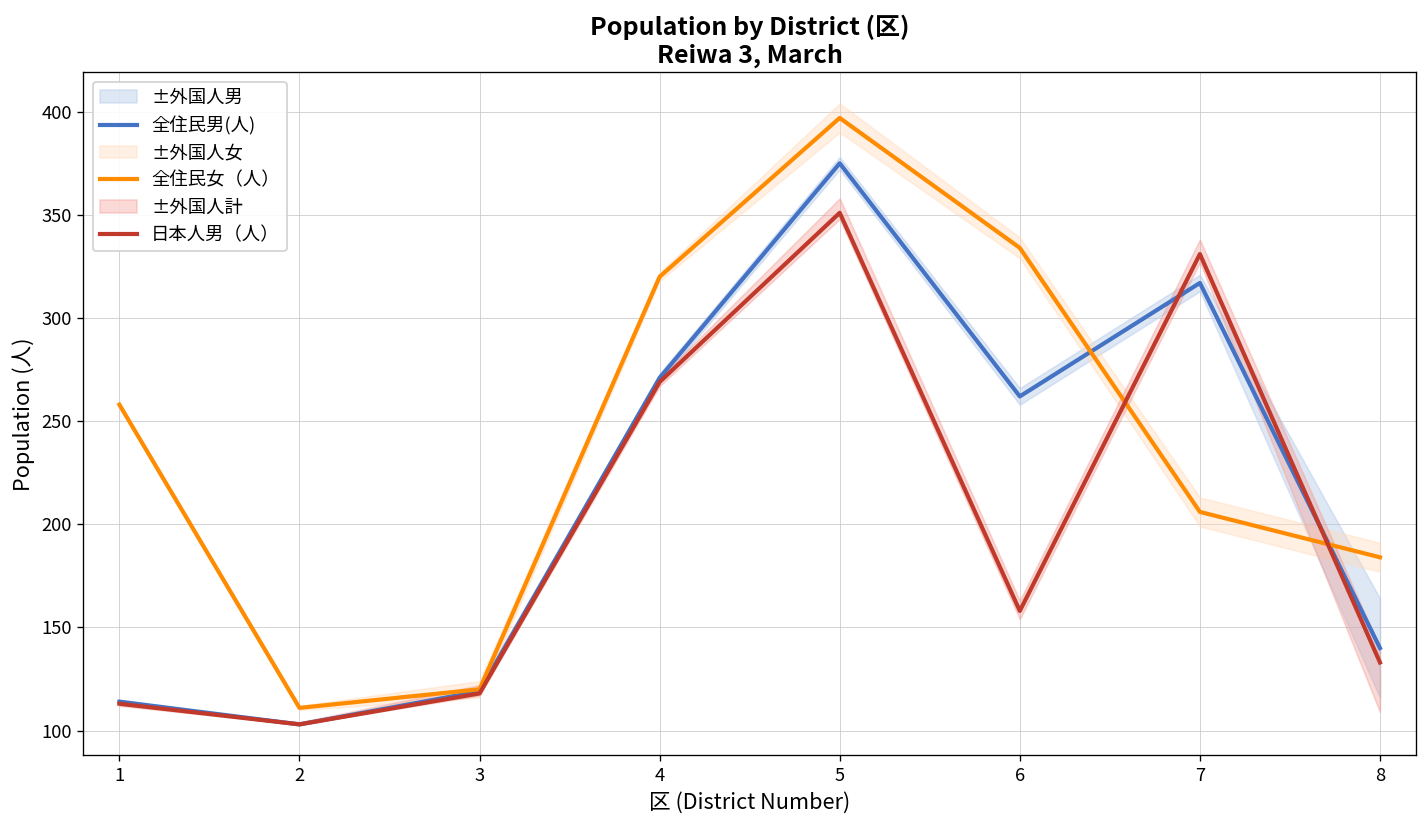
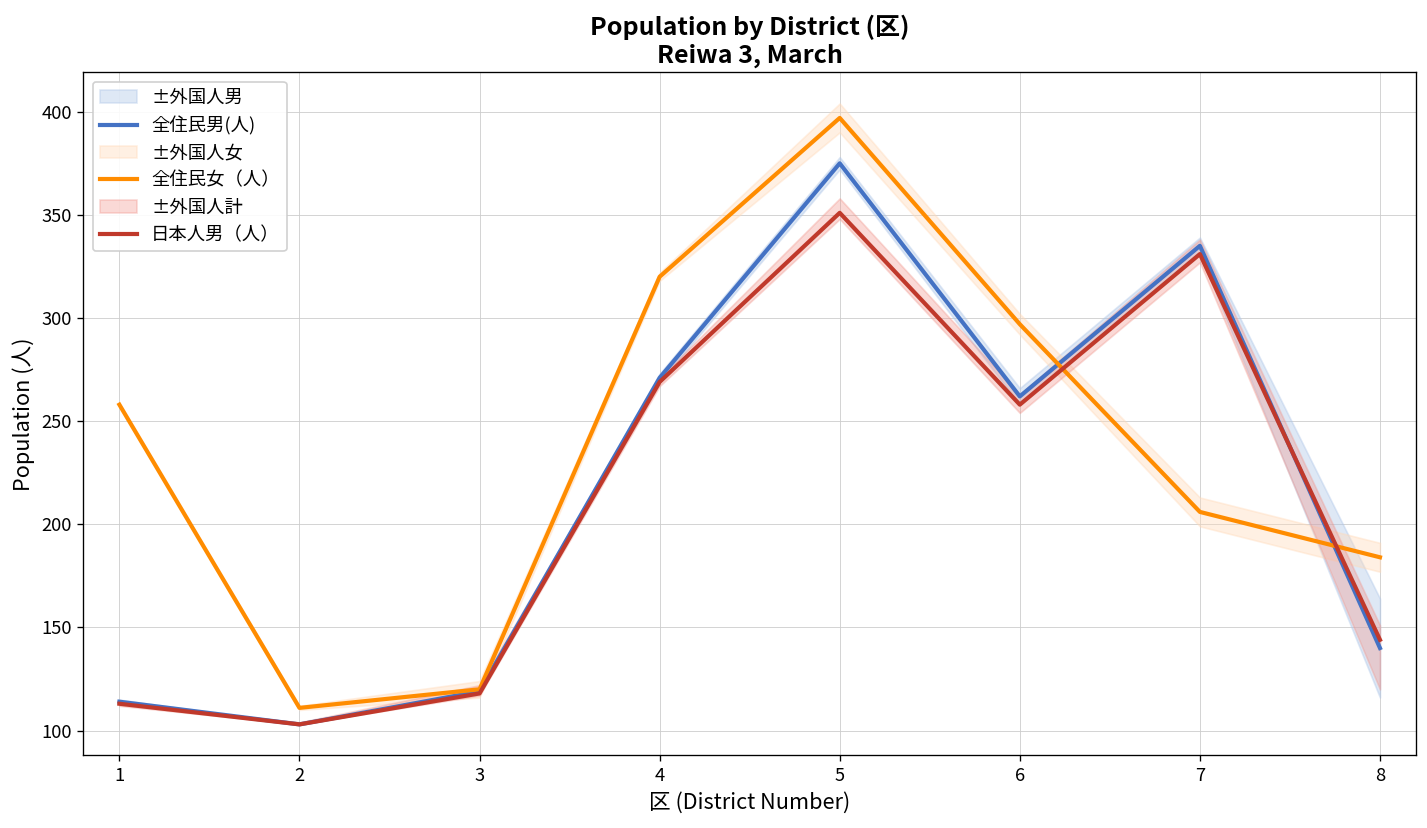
全住民女（人）, 6: 334 -> 297
日本人男（人）, 6: 158 -> 258
全住民男(人), 7: 317 -> 335
日本人男（人）, 8: 133 -> 144
